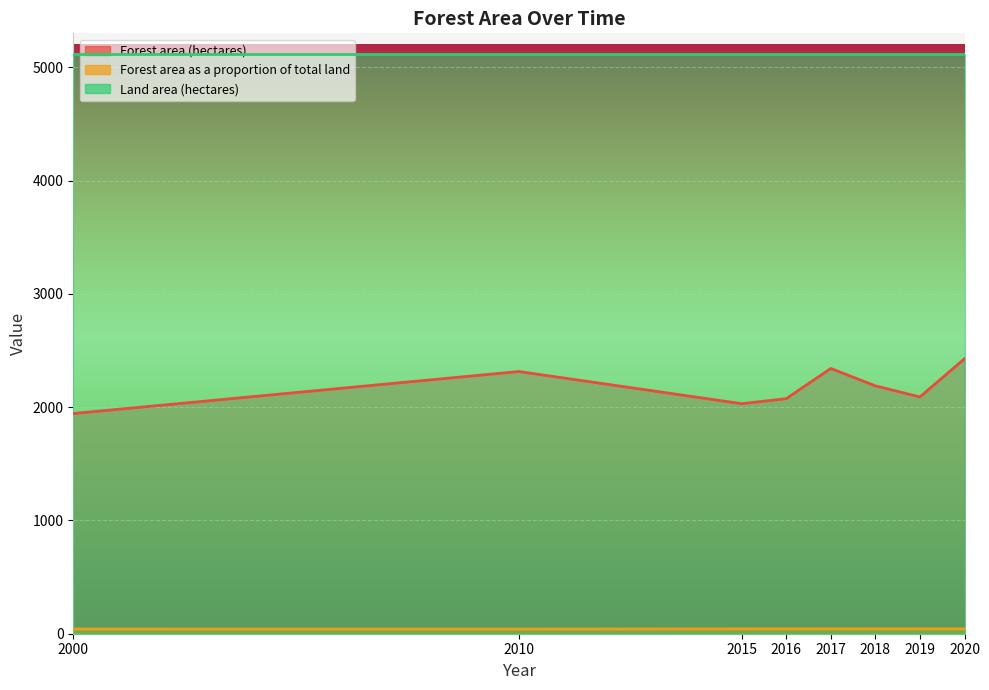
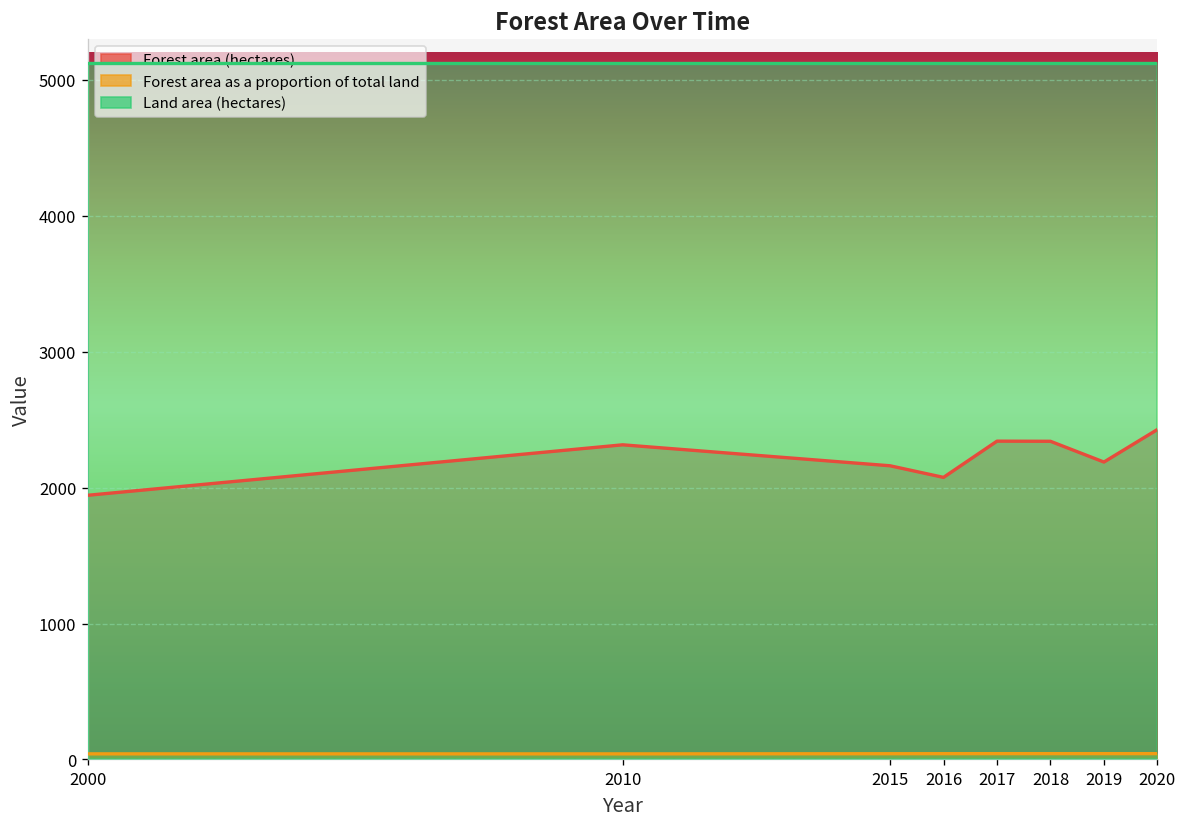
Forest area (hectares), 2015: 2030 -> 2160
Forest area (hectares), 2018: 2190 -> 2340
Forest area (hectares), 2019: 2090 -> 2190
